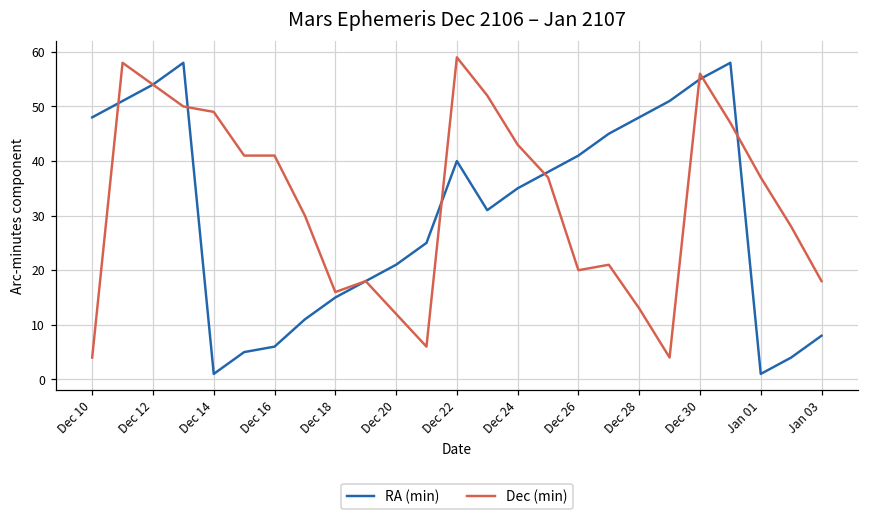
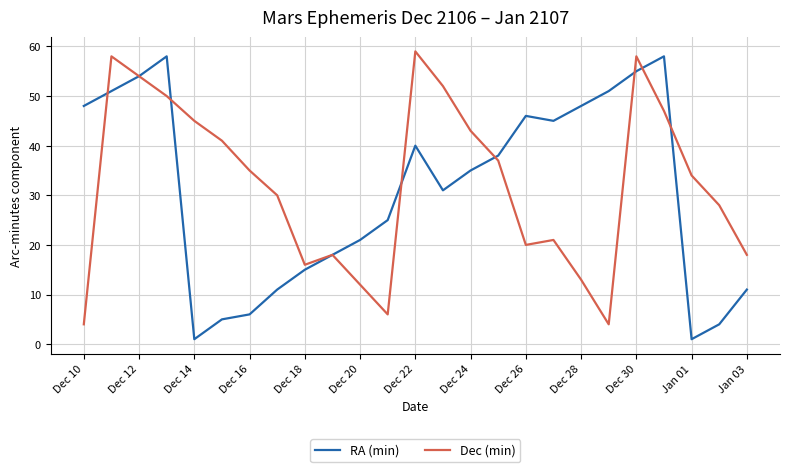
Dec (min), Dec 14: 49 -> 45
Dec (min), Dec 16: 41 -> 35
RA (min), Dec 26: 41 -> 46
Dec (min), Dec 30: 56 -> 58
Dec (min), Jan 01: 37 -> 34
RA (min), Jan 03: 8 -> 11
